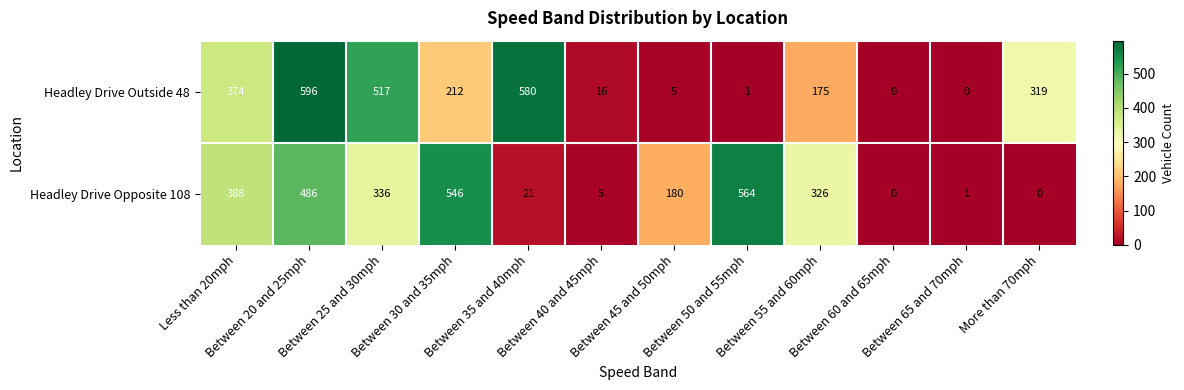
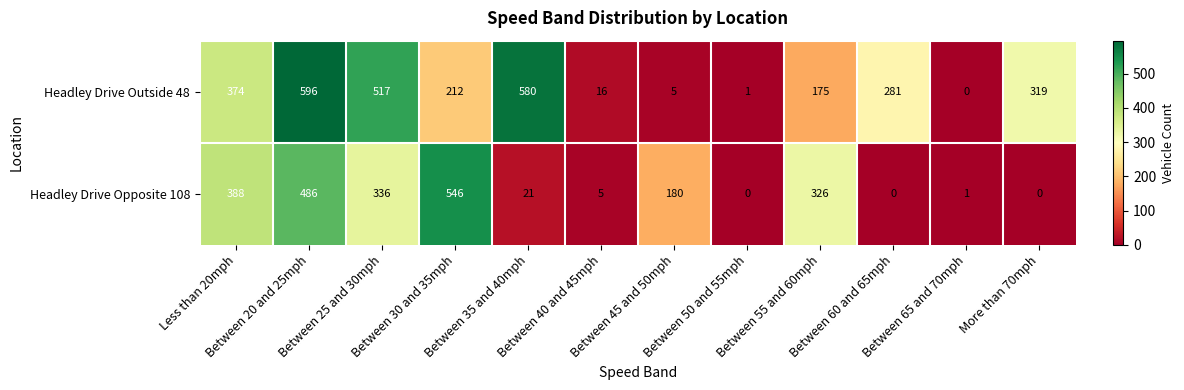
Headley Drive Outside 48, Between 60 and 65mph: 0 -> 281
Headley Drive Opposite 108, Between 50 and 55mph: 564 -> 0
